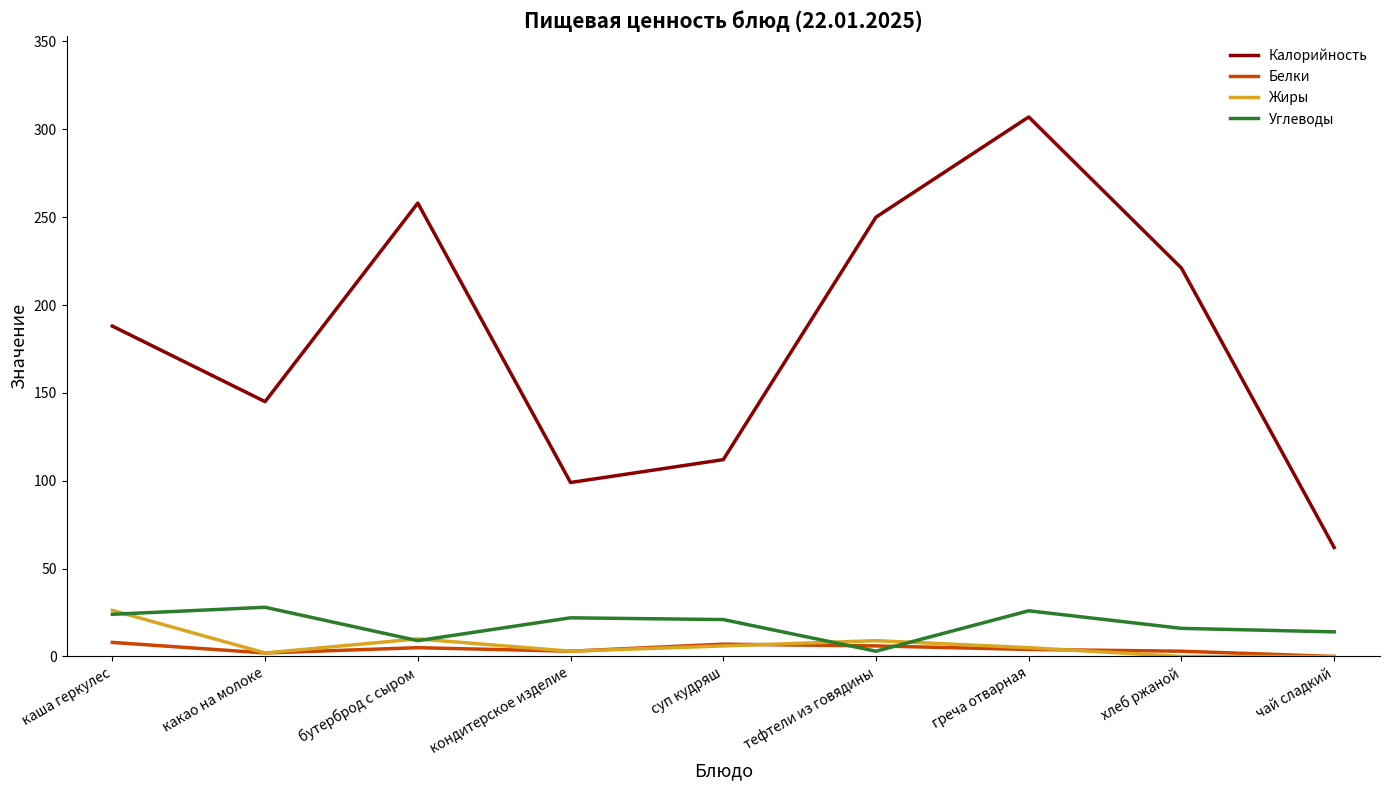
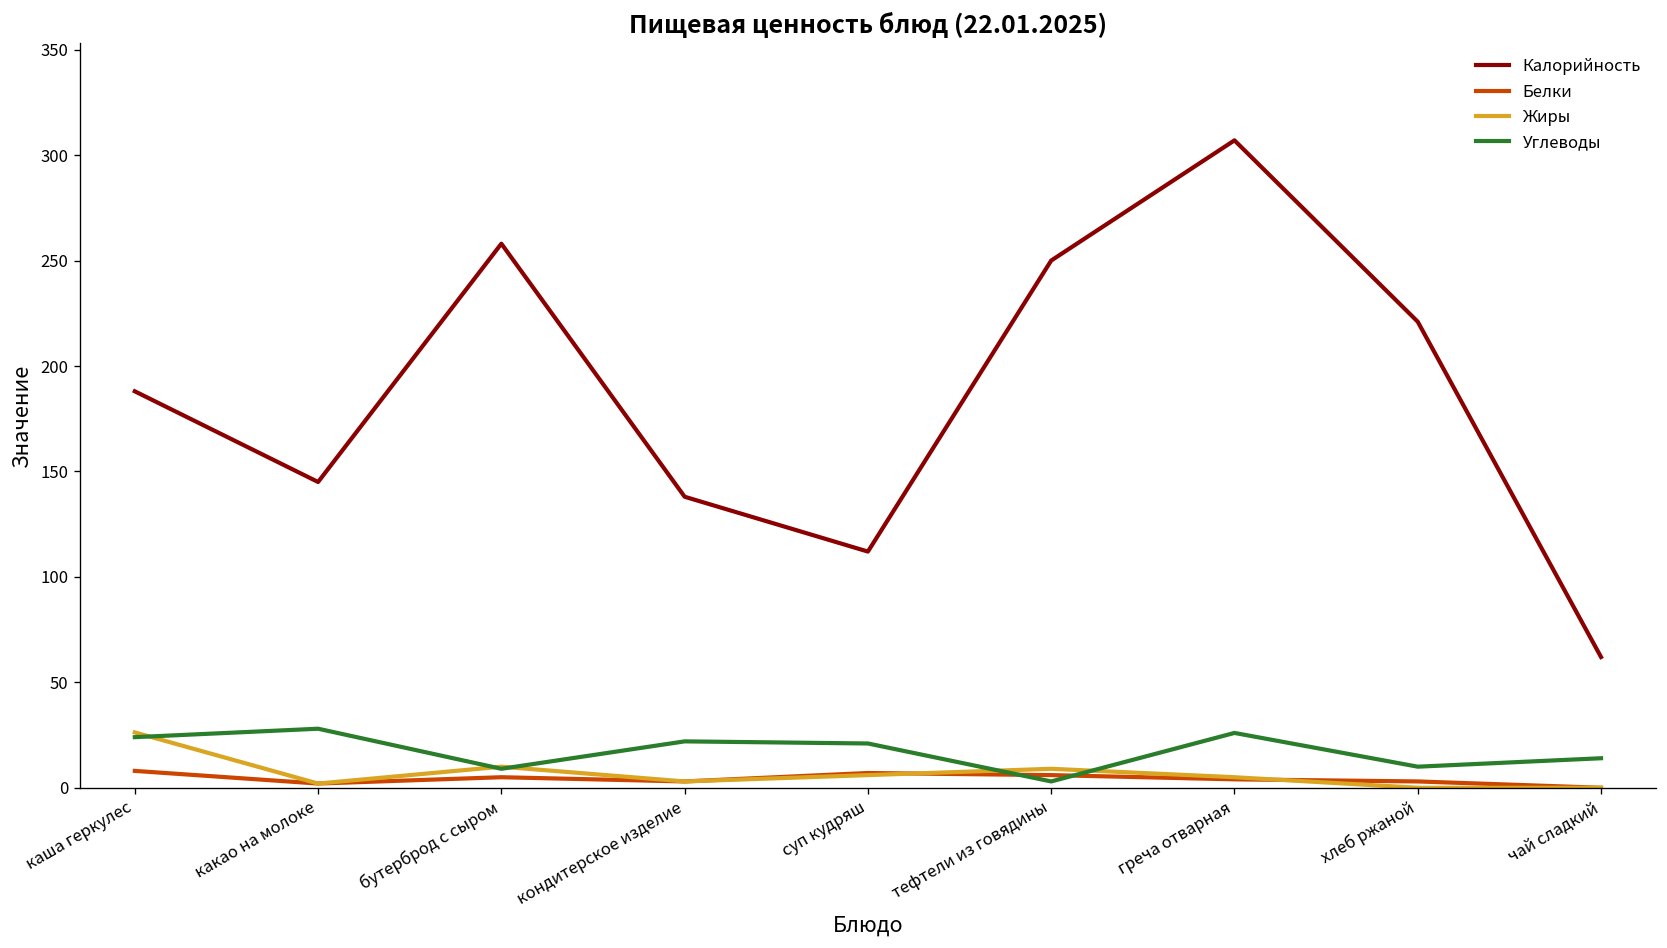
Калорийность, кондитерское изделие: 99 -> 138
Углеводы, хлеб ржаной: 16 -> 10
